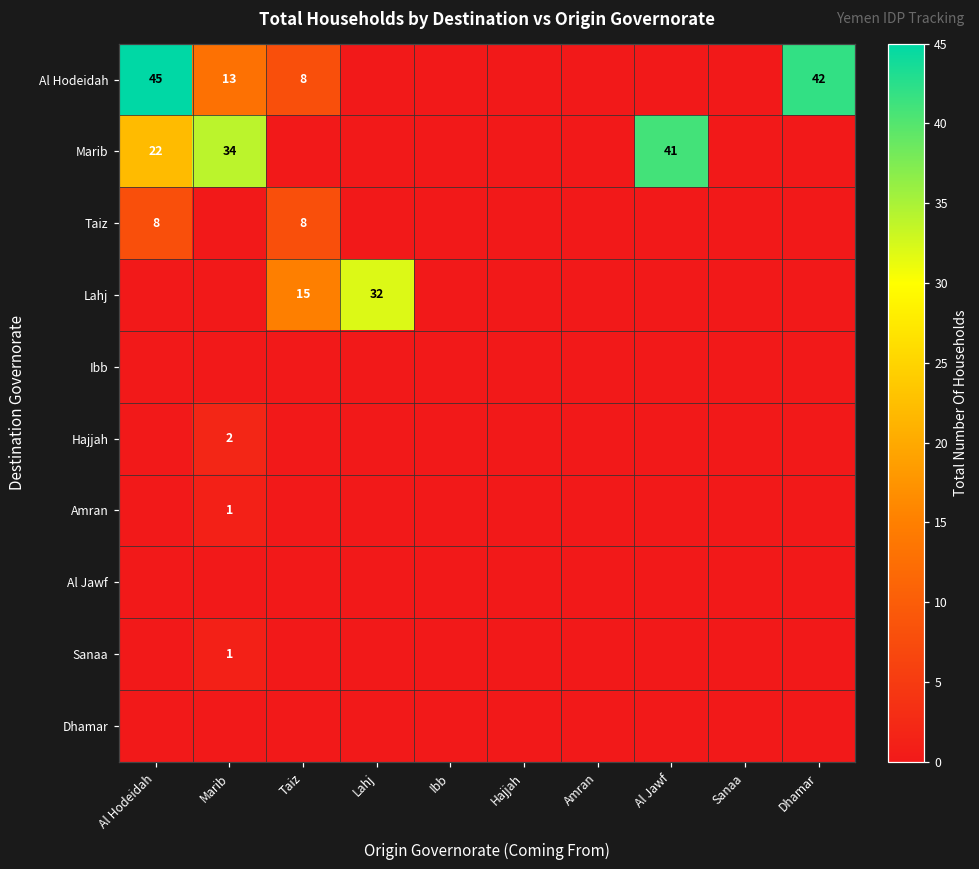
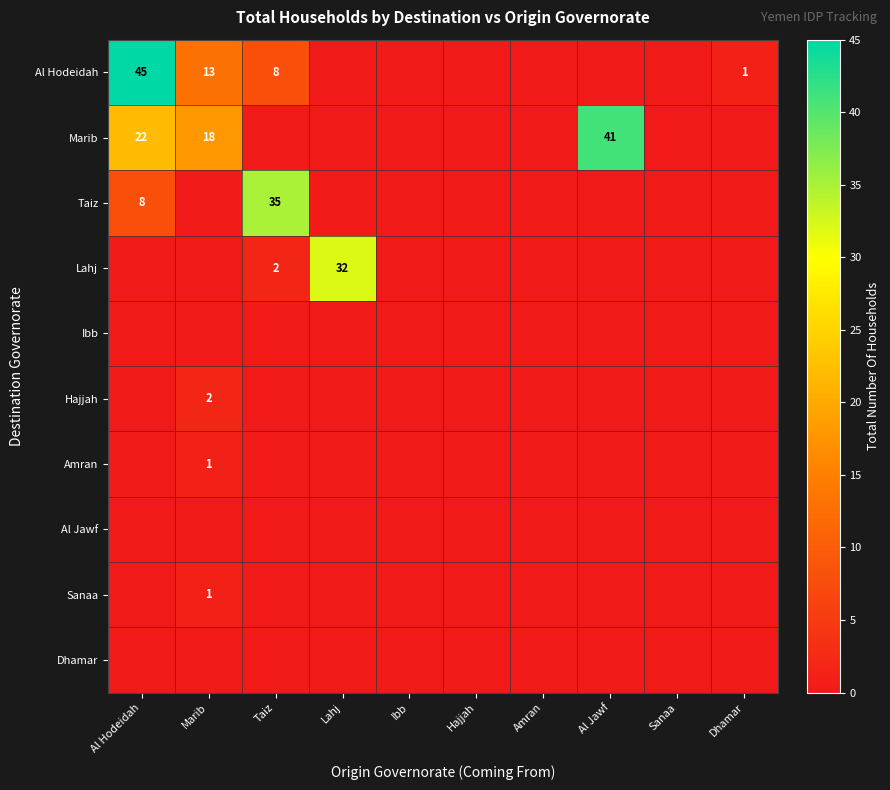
Al Hodeidah, Dhamar: 42 -> 1
Marib, Marib: 34 -> 18
Taiz, Taiz: 8 -> 35
Lahj, Taiz: 15 -> 2
